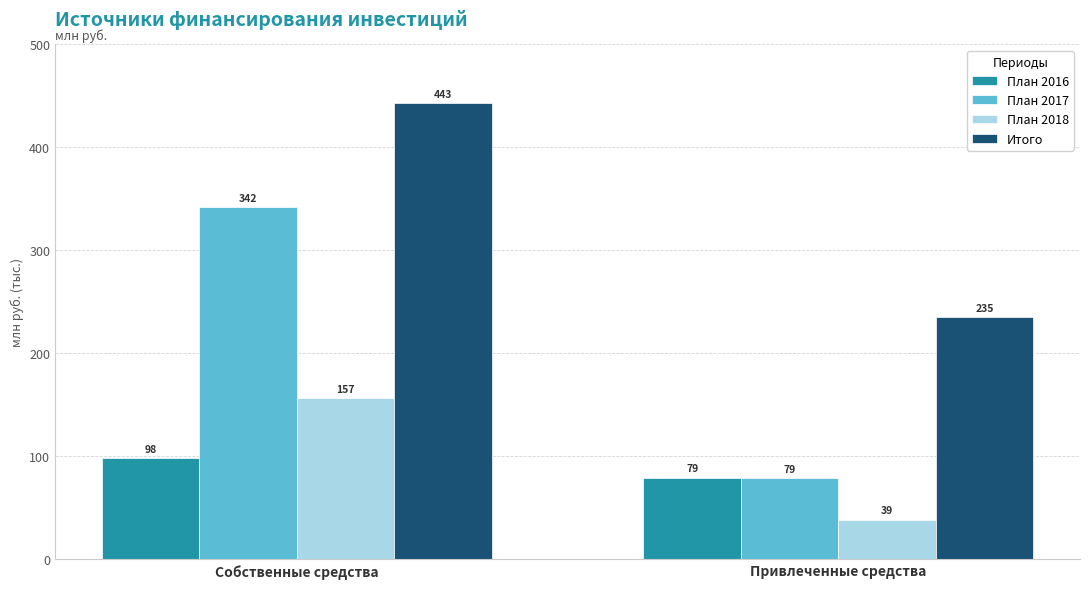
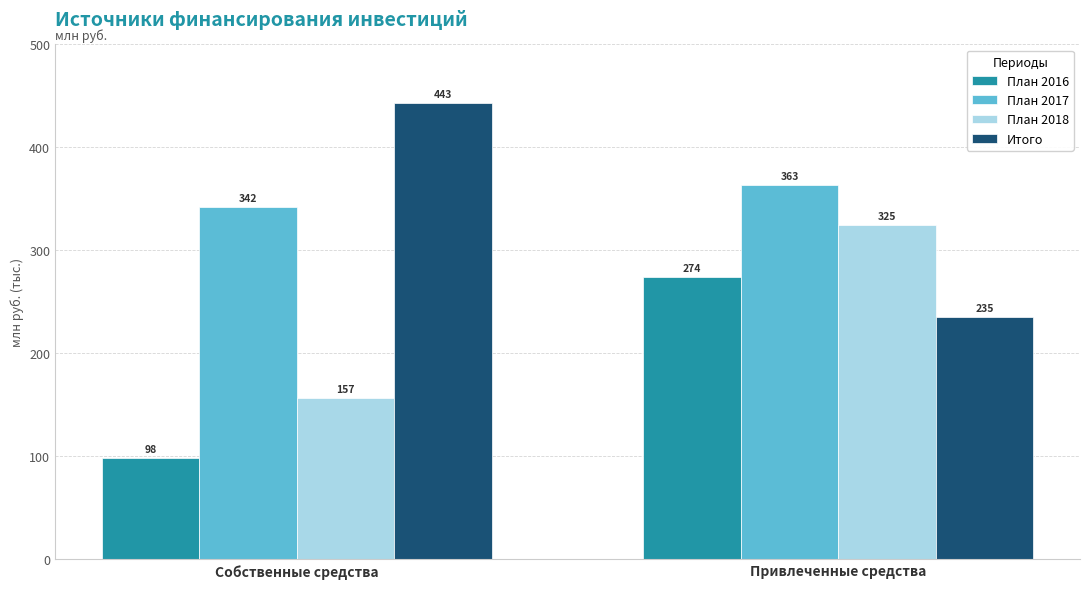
План 2016, Привлеченные средства: 79 -> 274
План 2017, Привлеченные средства: 79 -> 363
План 2018, Привлеченные средства: 39 -> 325
